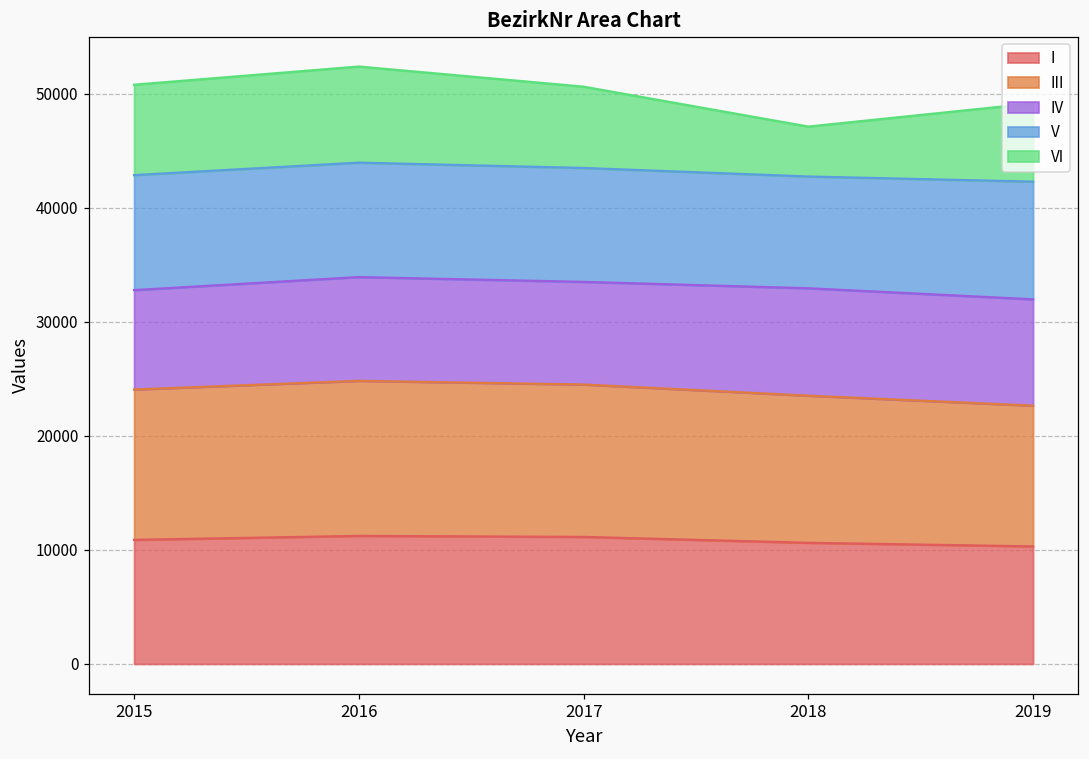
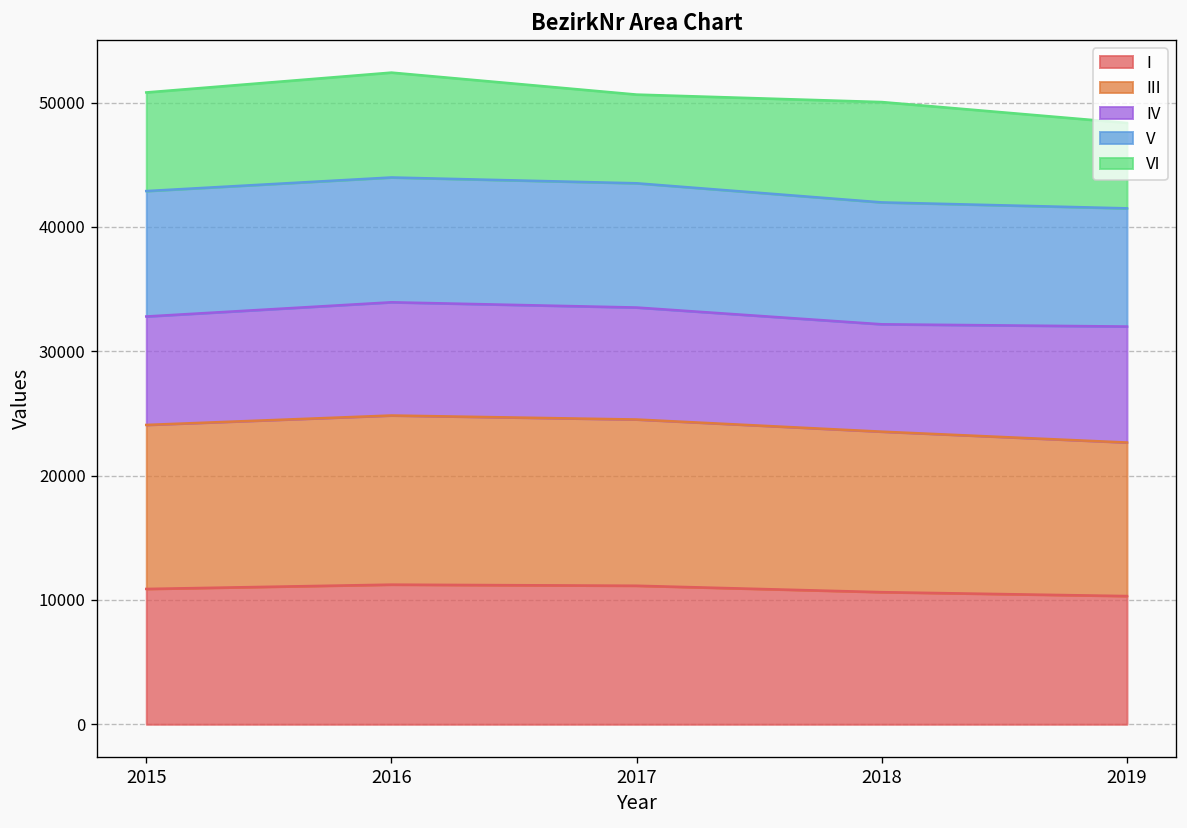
IV, 2018: 9400 -> 8600
VI, 2018: 4400 -> 8100
V, 2019: 10300 -> 9500
